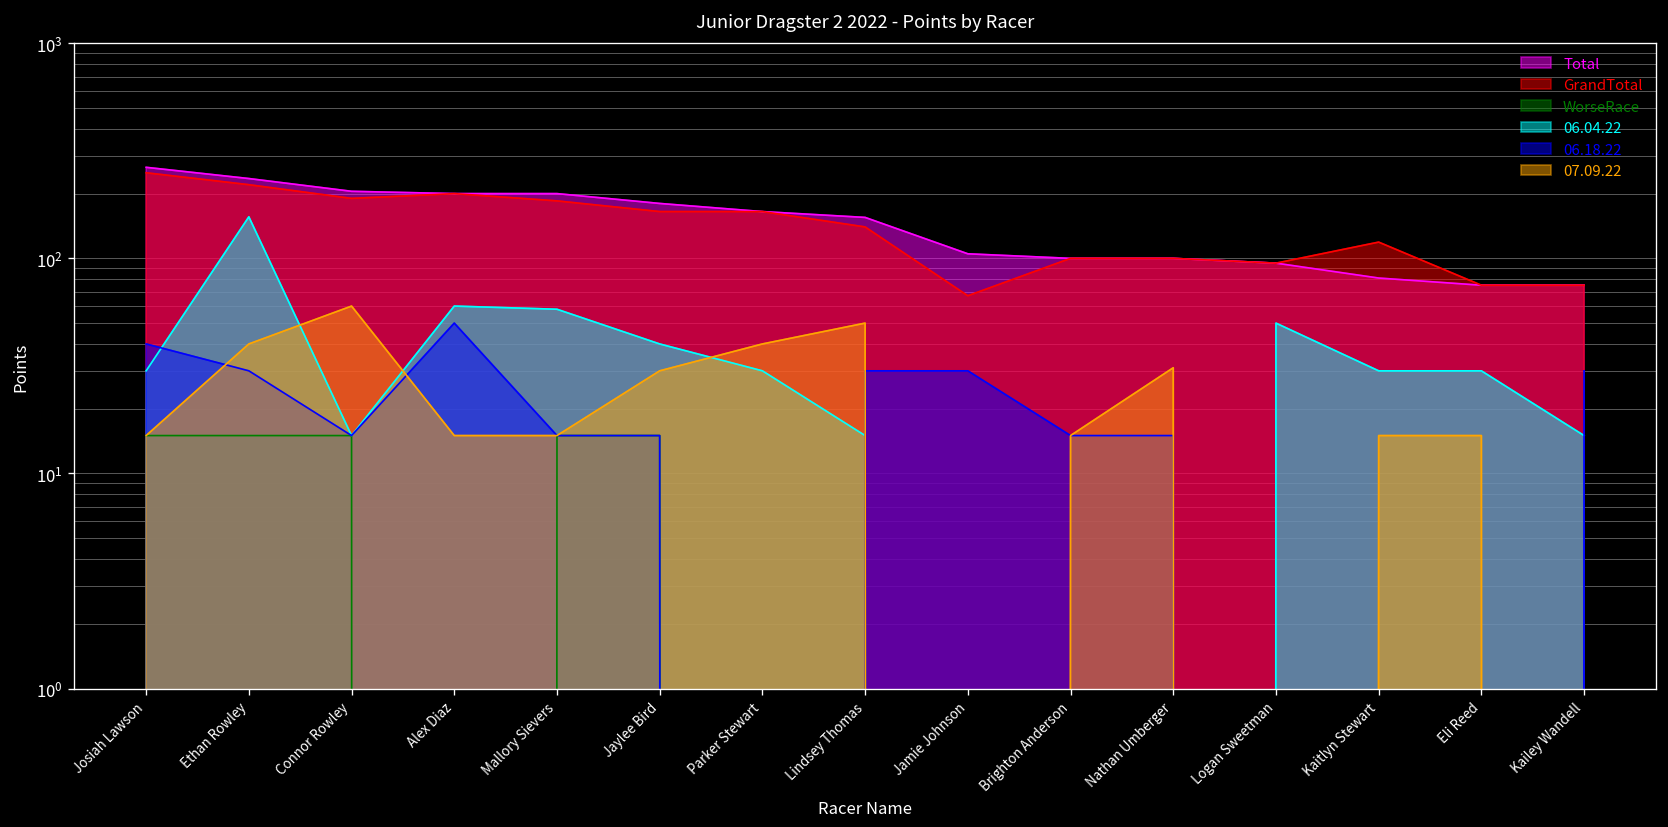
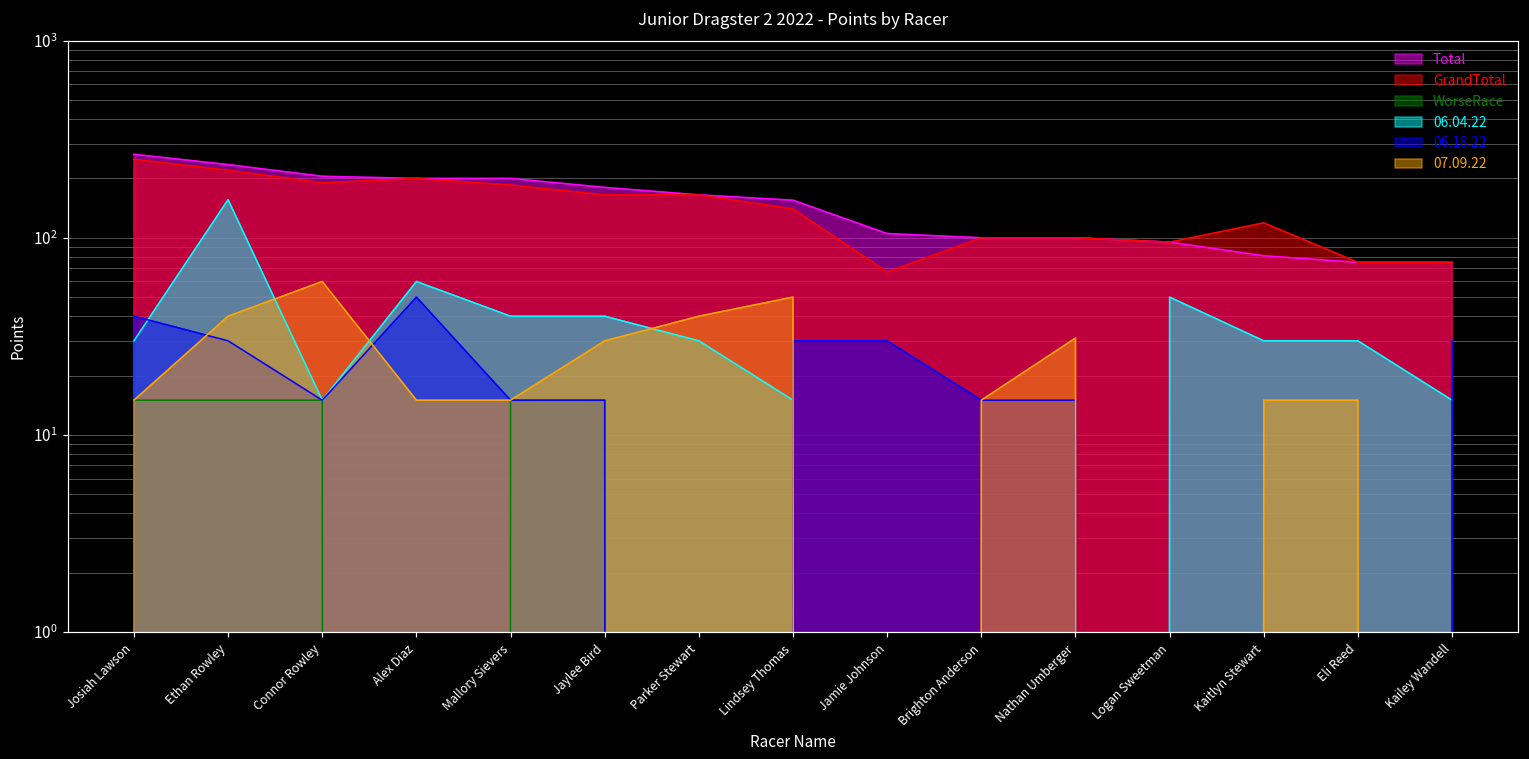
06.04.22, Mallory Sievers: 58 -> 40
